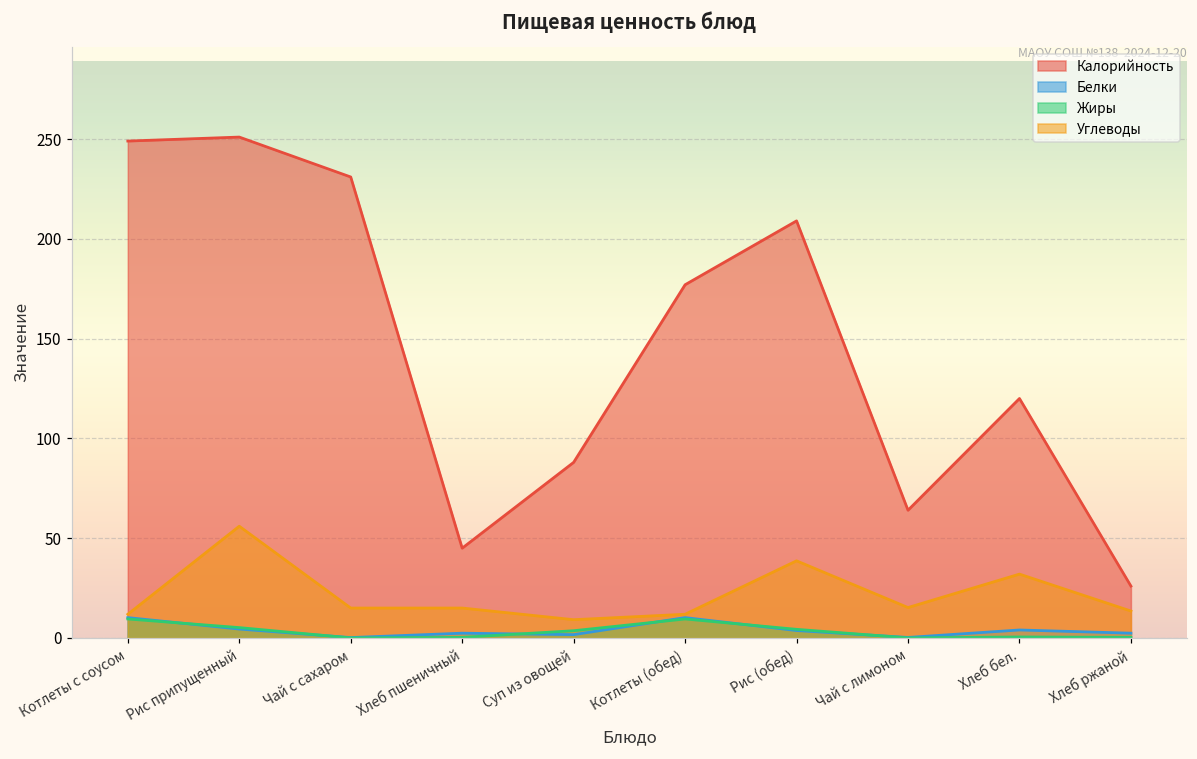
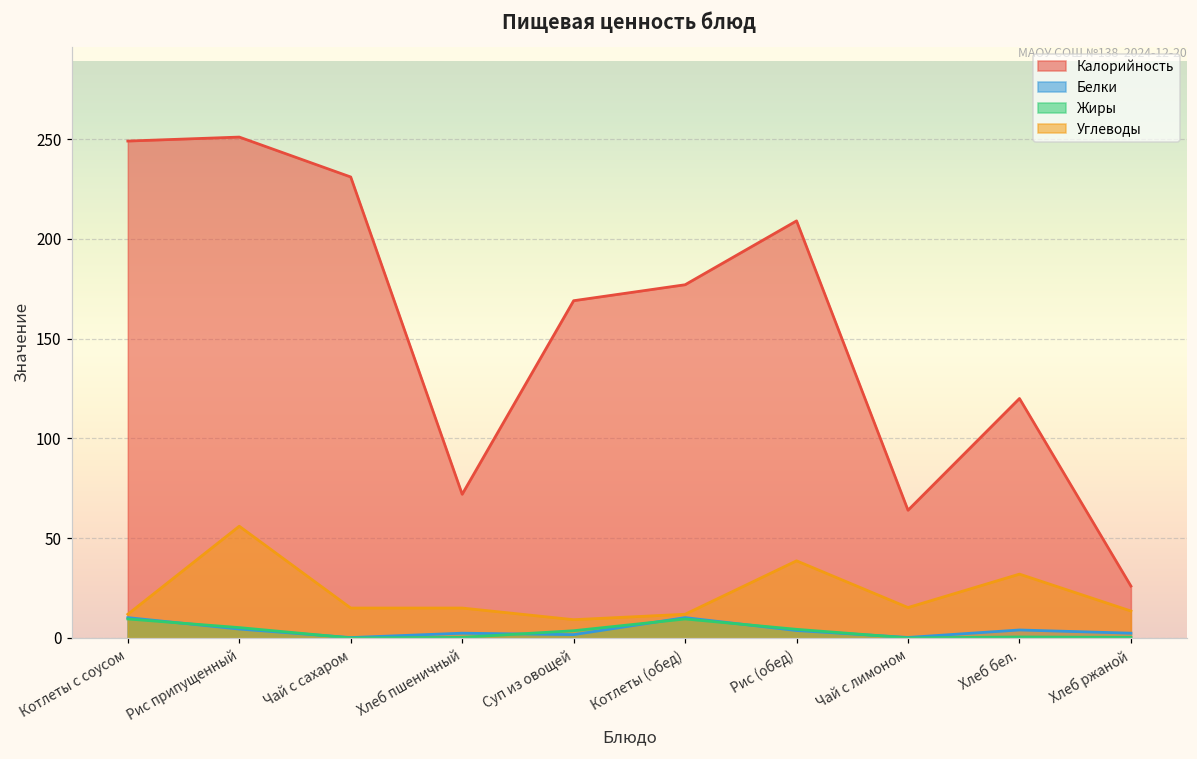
Калорийность, Хлеб пшеничный: 45 -> 72
Калорийность, Суп из овощей: 88 -> 169
